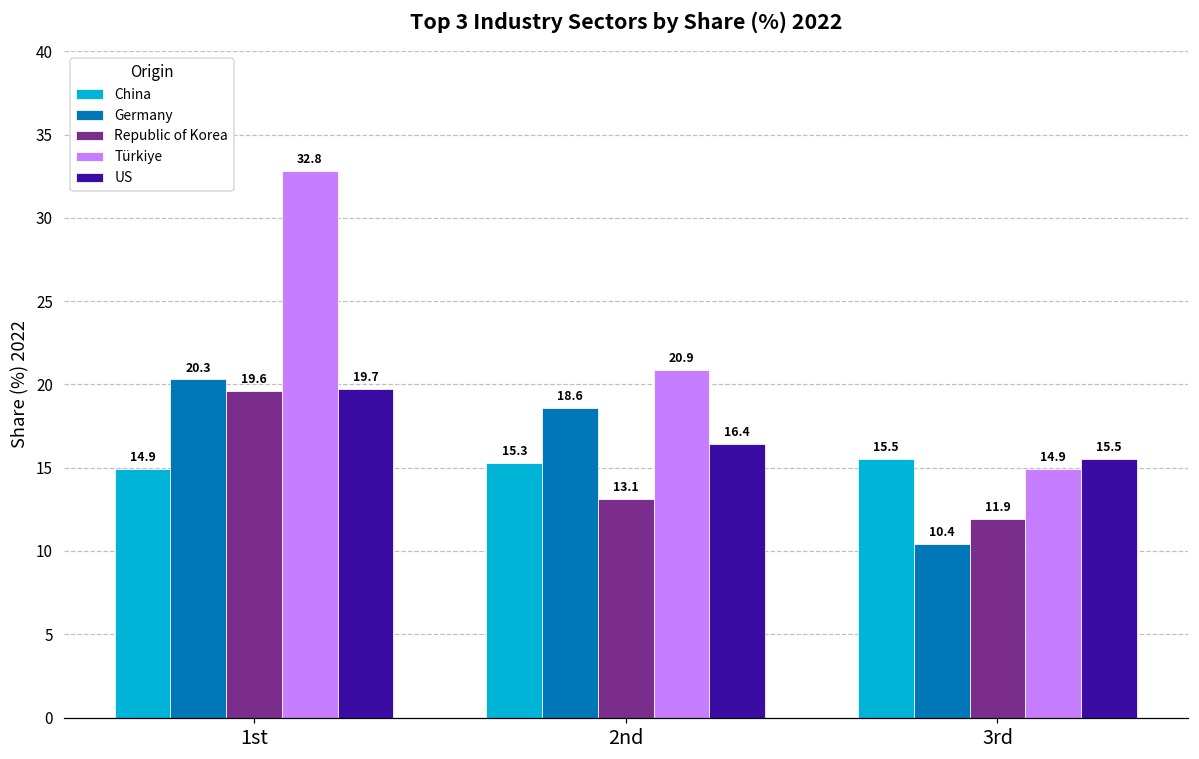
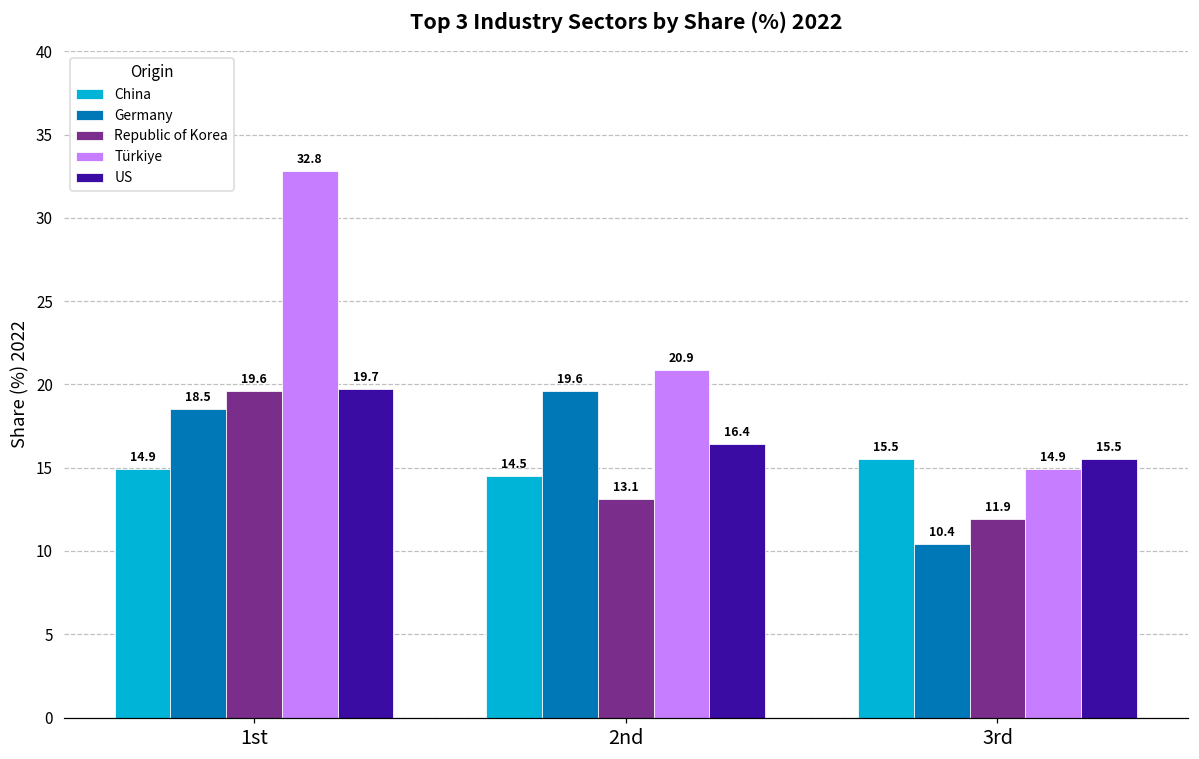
Germany, 1st: 20.3 -> 18.5
China, 2nd: 15.3 -> 14.5
Germany, 2nd: 18.6 -> 19.6
